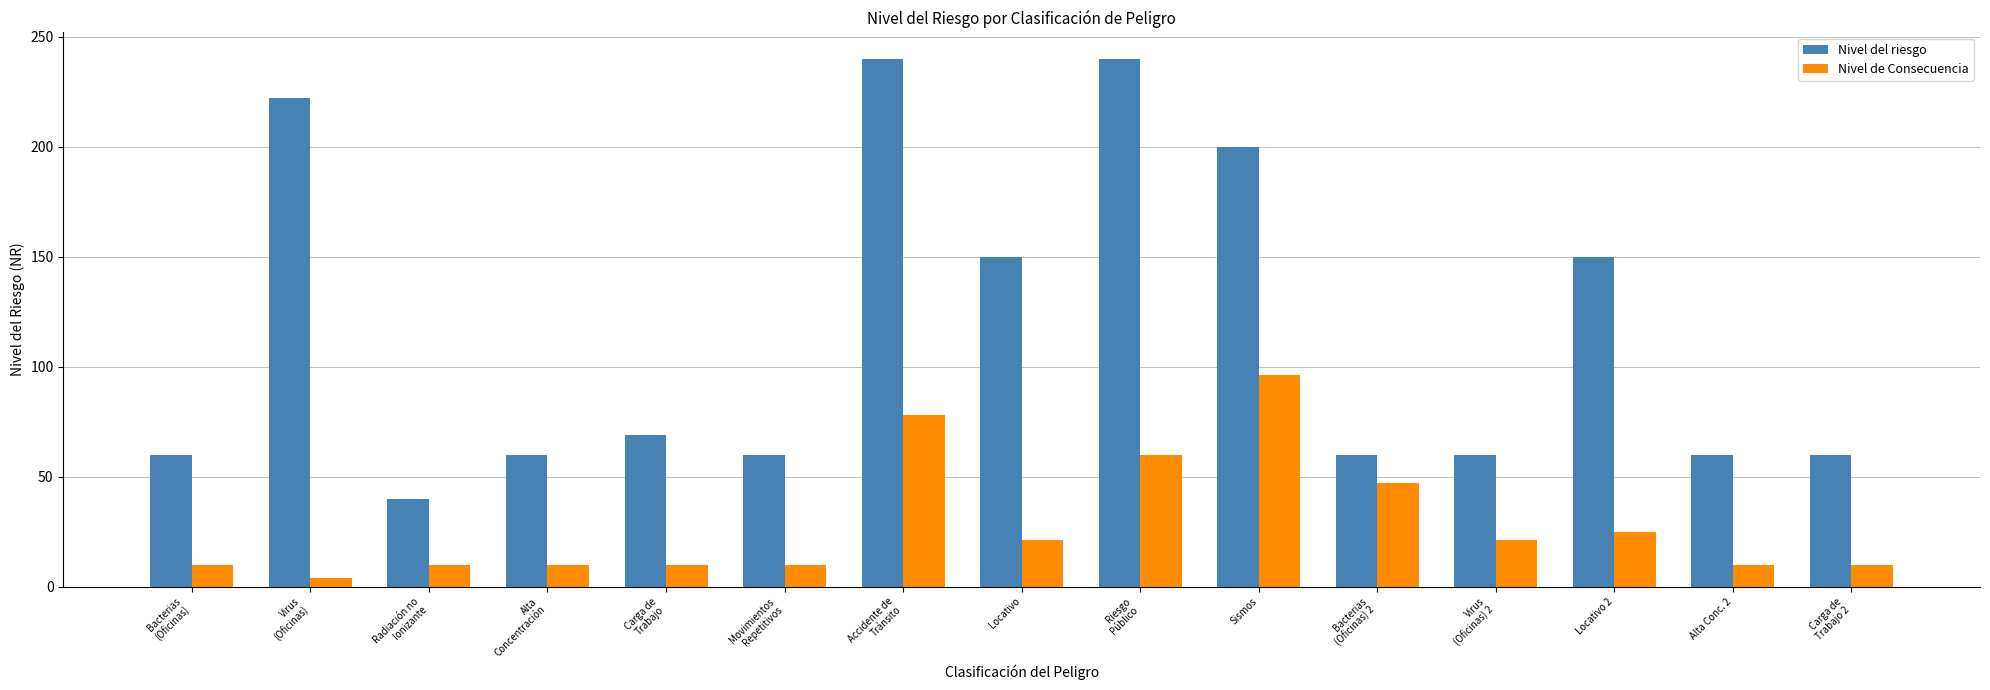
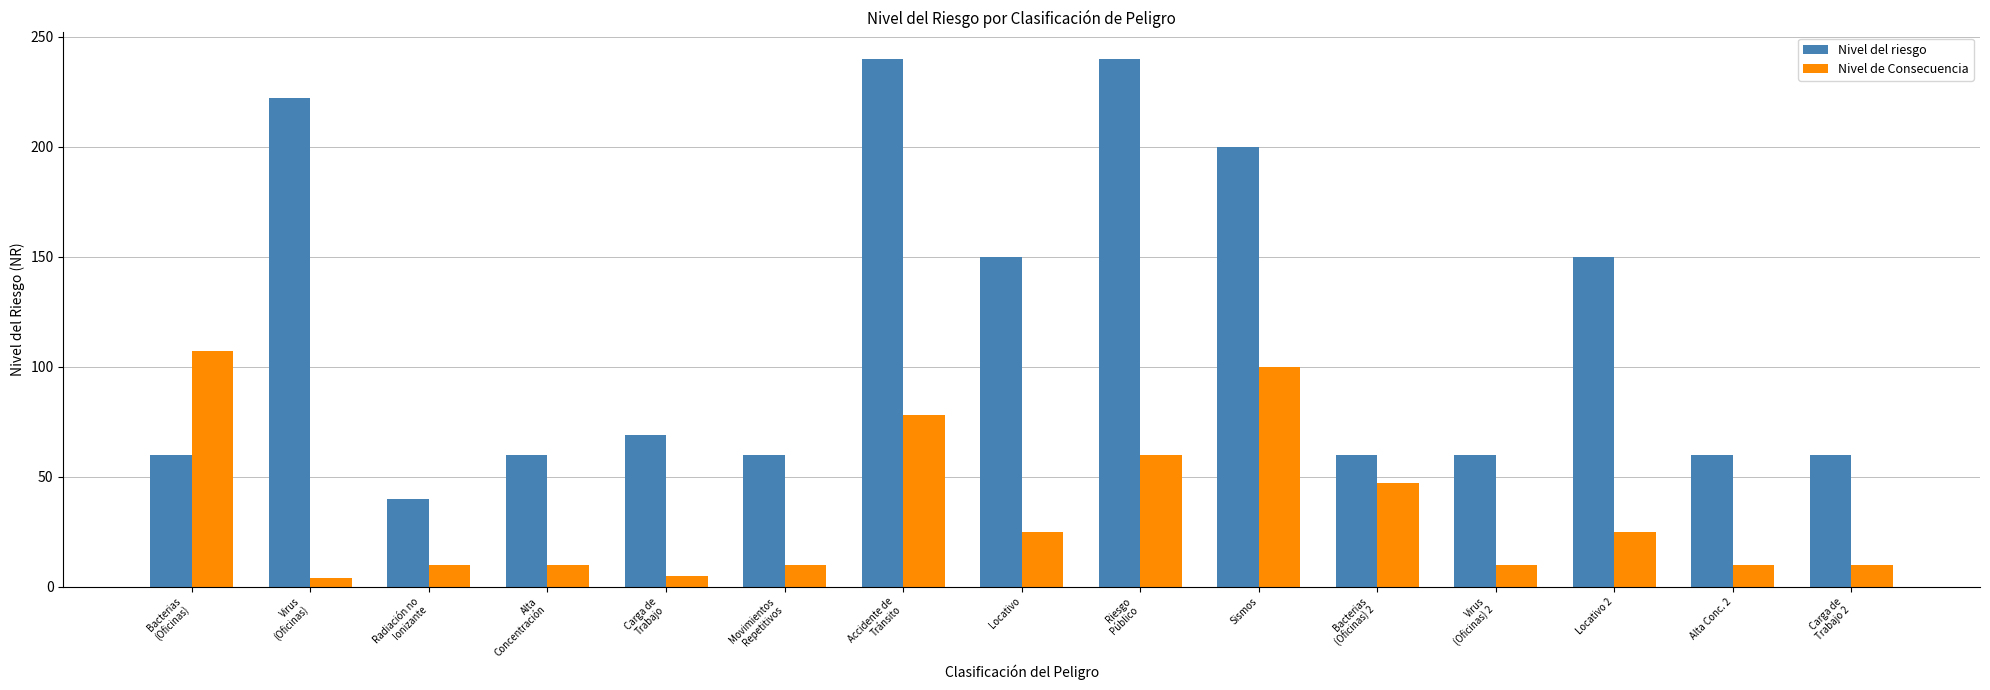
Nivel de Consecuencia, Bacterias (Oficinas): 10 -> 107
Nivel de Consecuencia, Carga de Trabajo: 10 -> 5
Nivel de Consecuencia, Locativo: 21 -> 25
Nivel de Consecuencia, Sismos: 96 -> 100
Nivel de Consecuencia, Virus (Oficinas) 2: 21 -> 10
